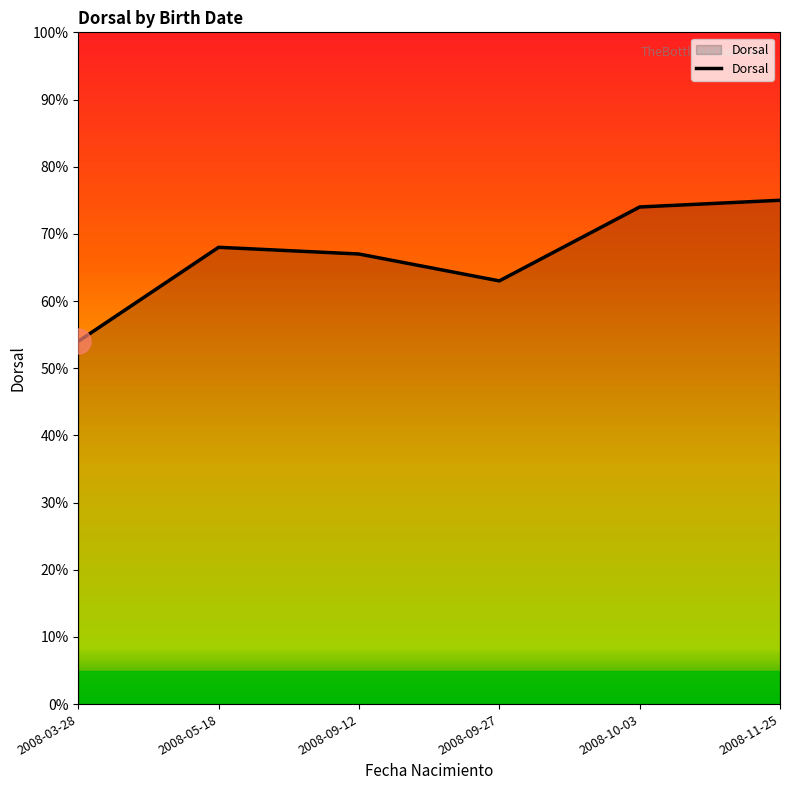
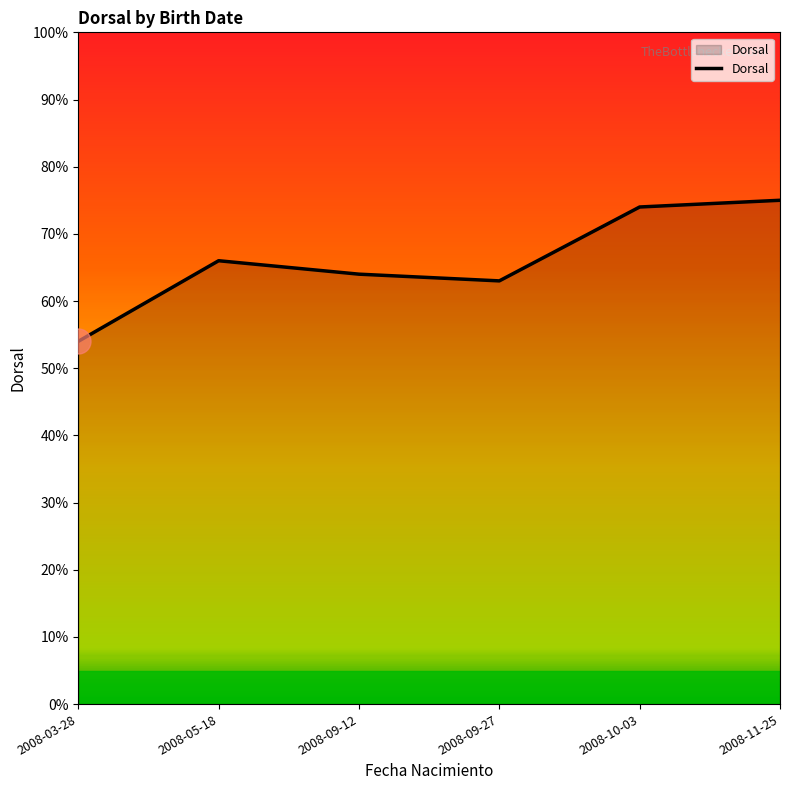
Dorsal, 2008-05-18: 68% -> 66%
Dorsal, 2008-09-12: 67% -> 64%
